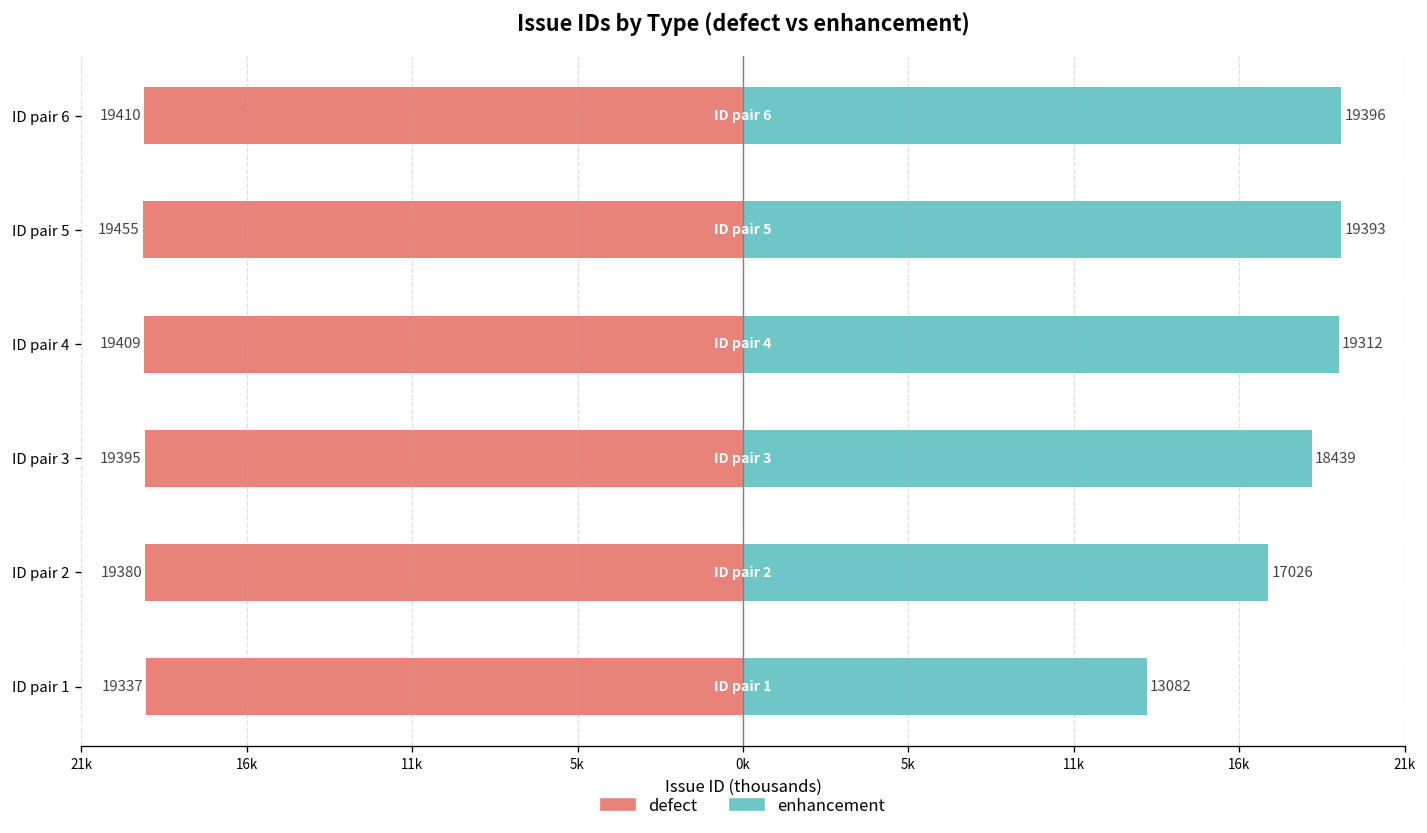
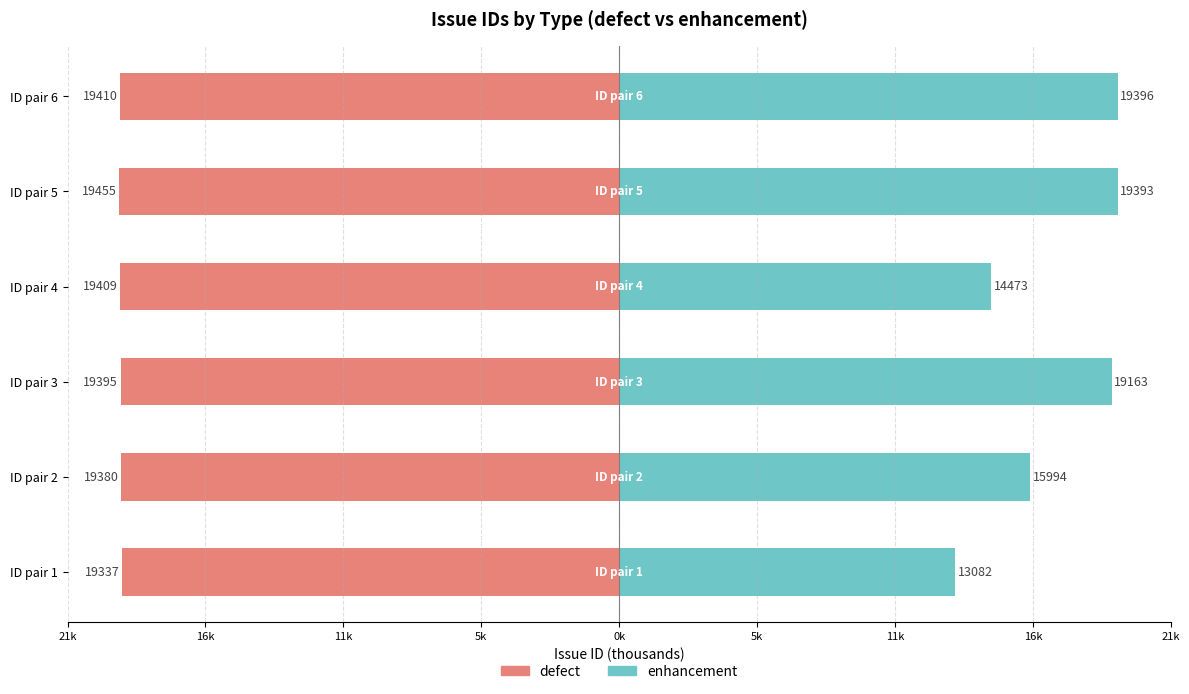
enhancement, ID pair 4: 19312 -> 14473
enhancement, ID pair 3: 18439 -> 19163
enhancement, ID pair 2: 17026 -> 15994
